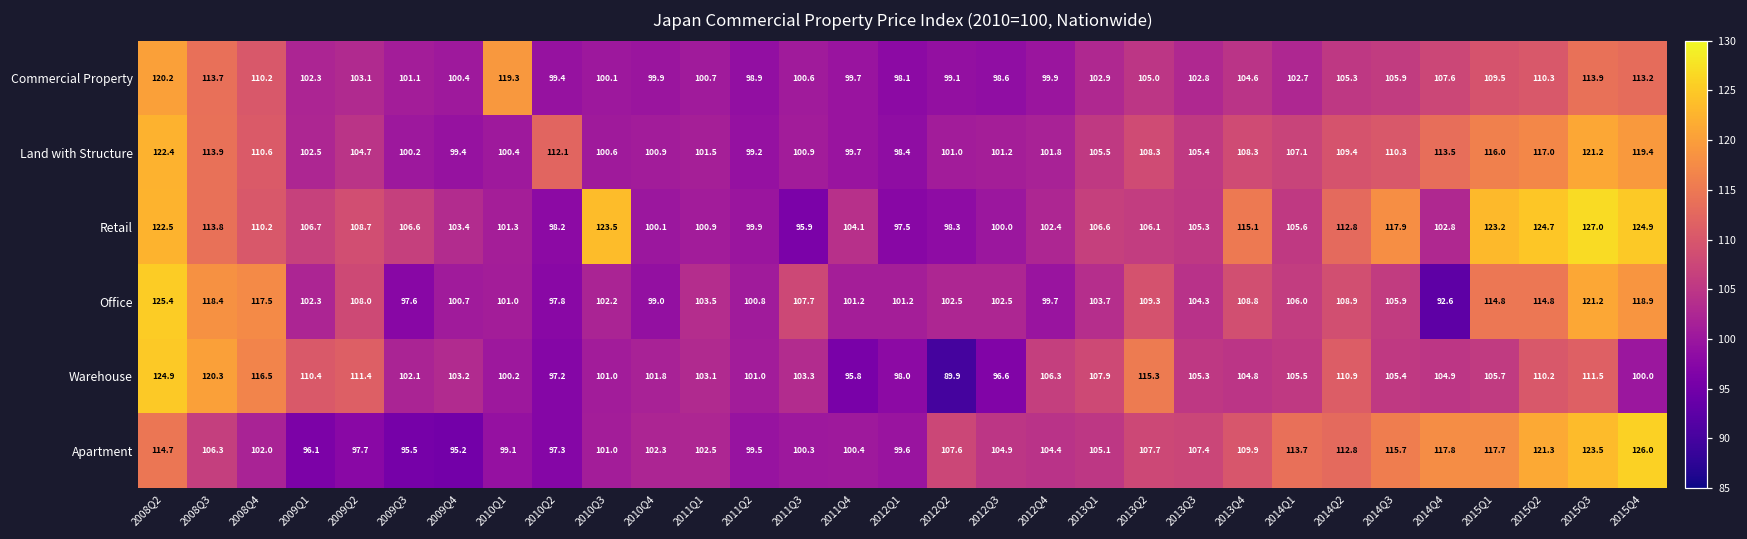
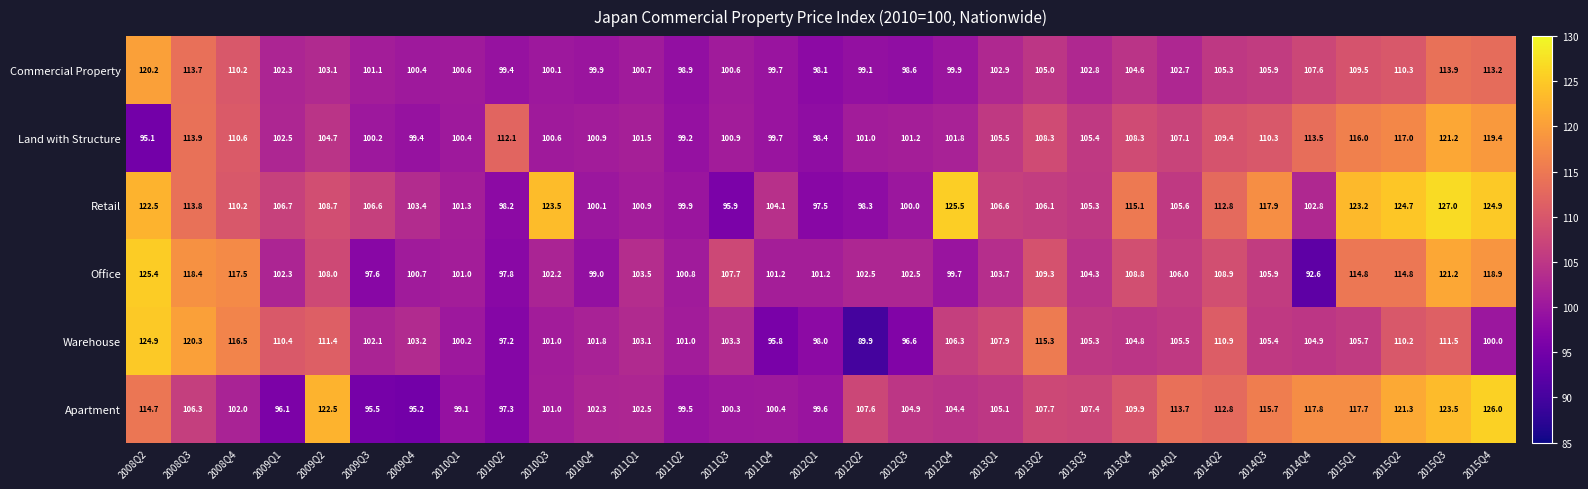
Commercial Property, 2010Q1: 119.3 -> 100.6
Land with Structure, 2008Q2: 122.4 -> 95.1
Retail, 2012Q4: 102.4 -> 125.5
Apartment, 2009Q2: 97.7 -> 122.5
